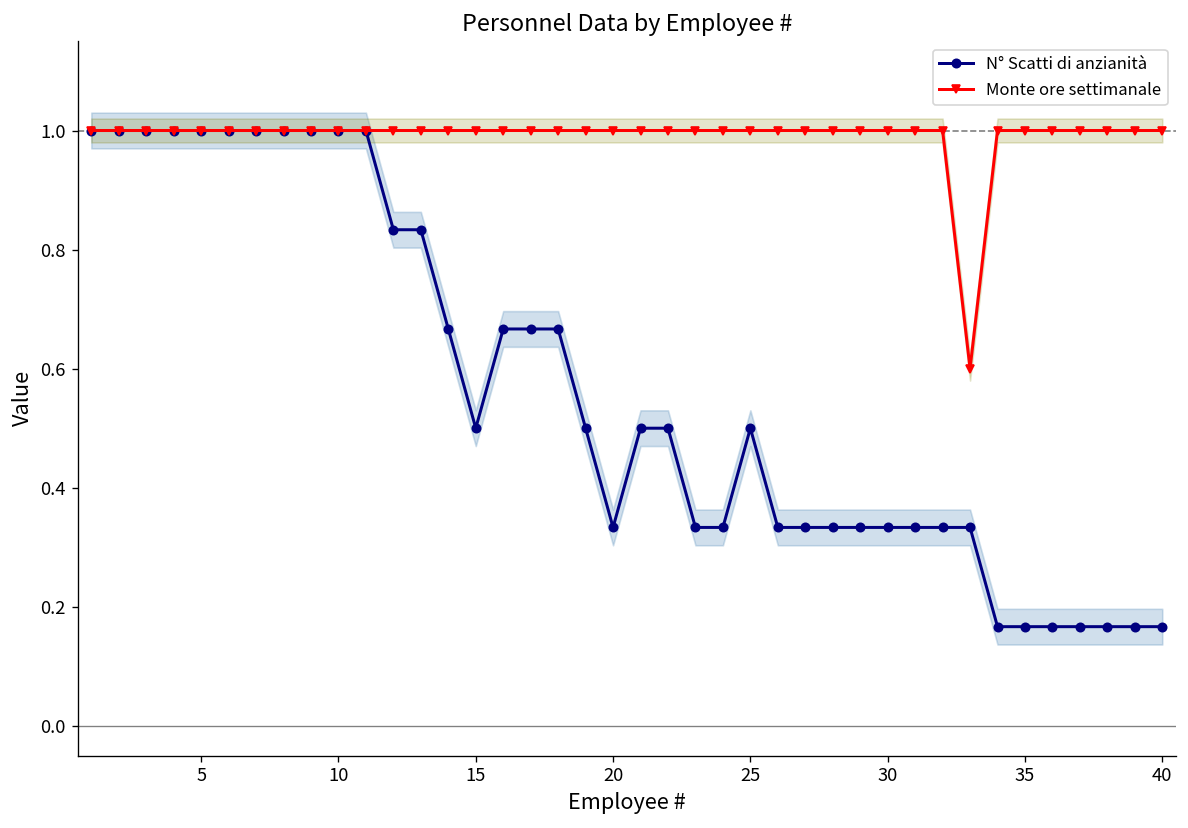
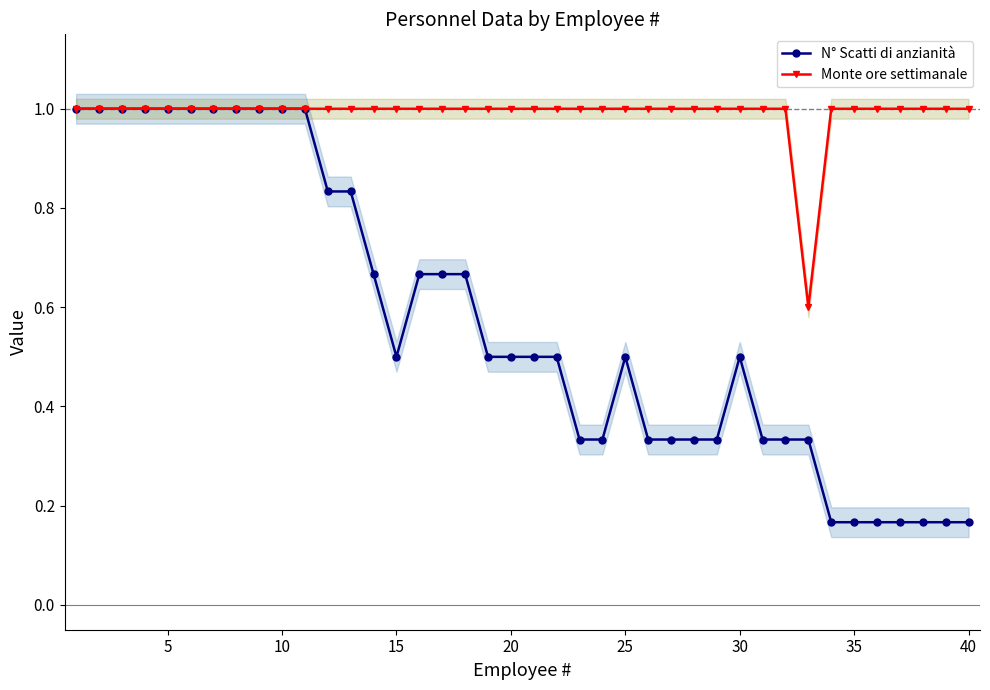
N° Scatti di anzianità, 20: 0.33 -> 0.50
N° Scatti di anzianità, 30: 0.33 -> 0.50
